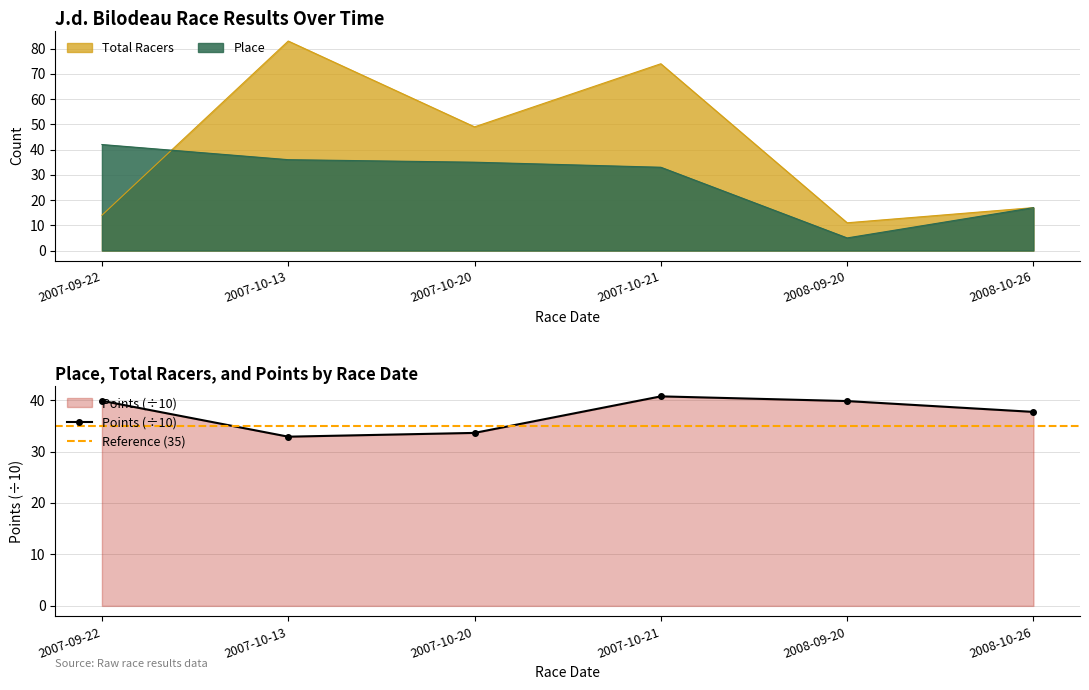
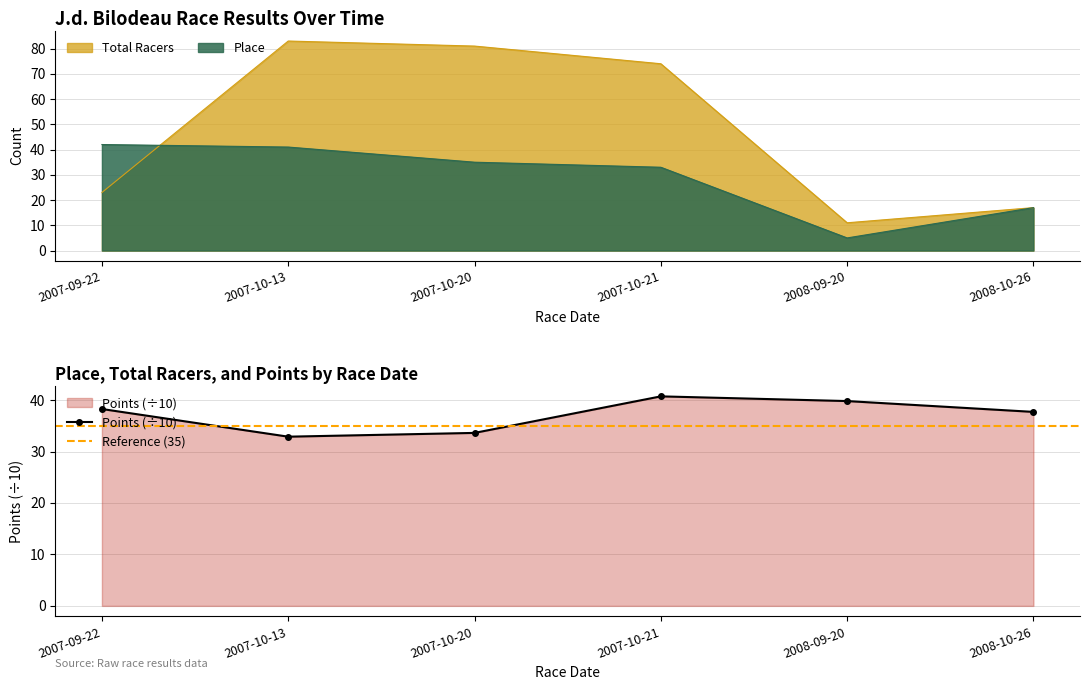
J.d. Bilodeau Race Results Over Time, Total Racers, 2007-09-22: 14 -> 23
J.d. Bilodeau Race Results Over Time, Place, 2007-10-13: 36 -> 41
J.d. Bilodeau Race Results Over Time, Total Racers, 2007-10-20: 49 -> 81
Place, Total Racers, and Points by Race Date, 2007-09-22: 40 -> 38
